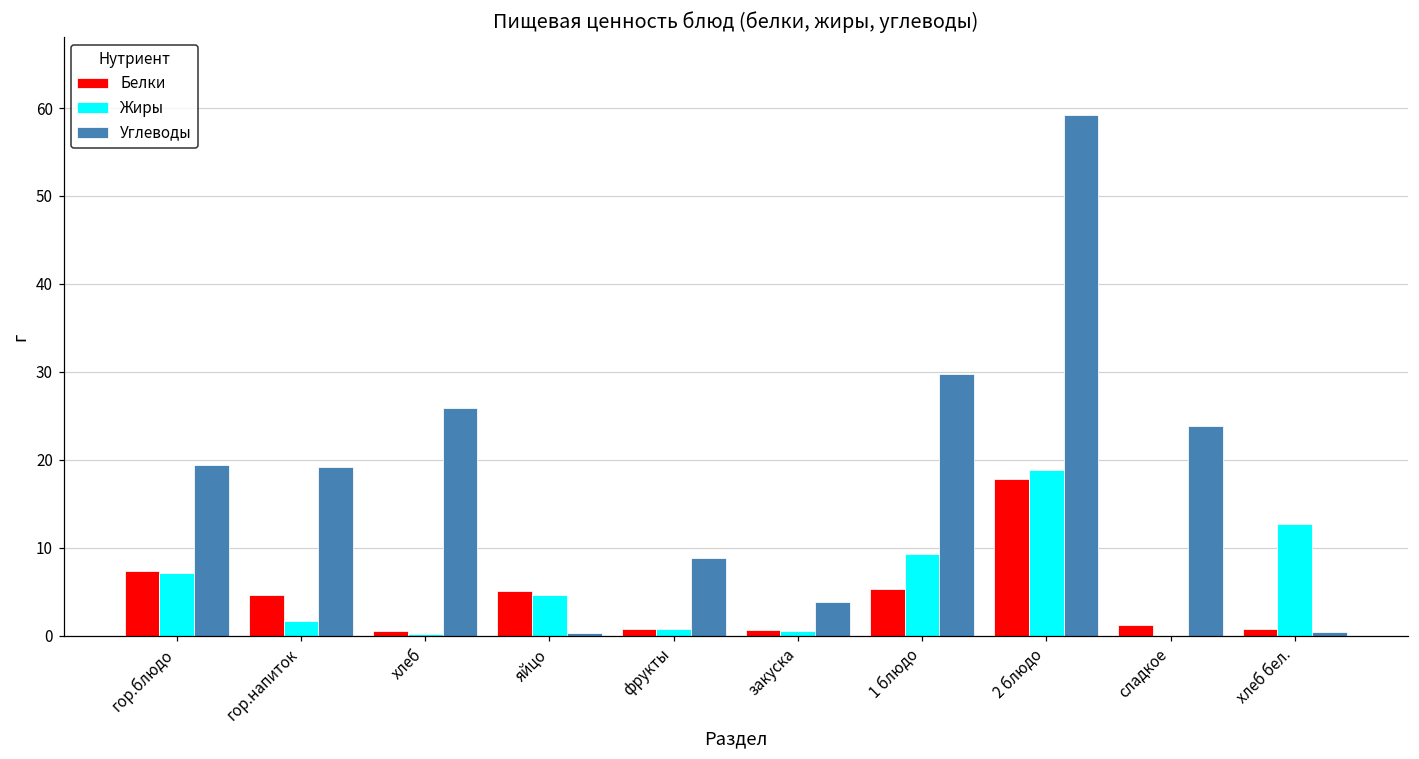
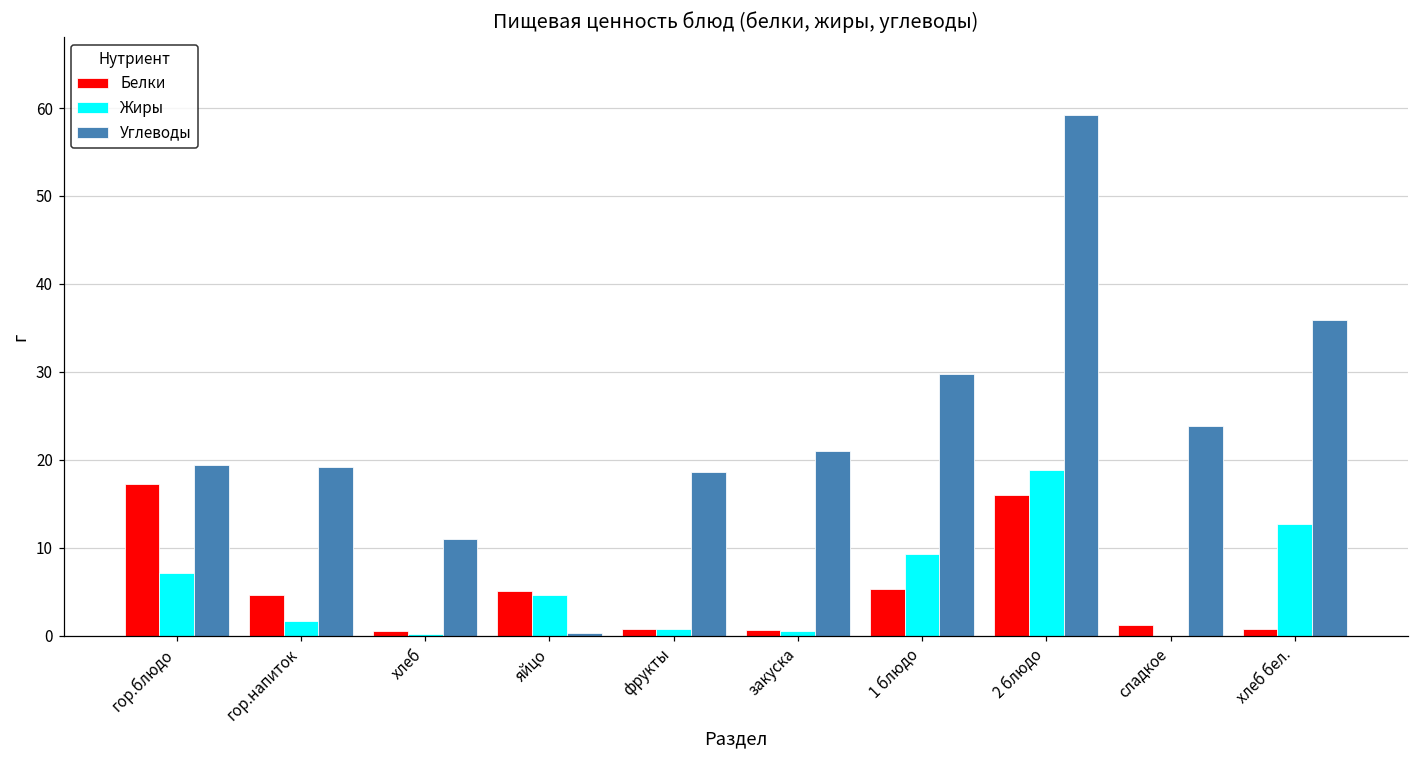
Белки, гор.блюдо: 7 -> 17
Углеводы, хлеб: 26 -> 11
Углеводы, фрукты: 9 -> 19
Углеводы, закуска: 4 -> 21
Белки, 2 блюдо: 18 -> 16
Углеводы, хлеб бел.: 0 -> 36
